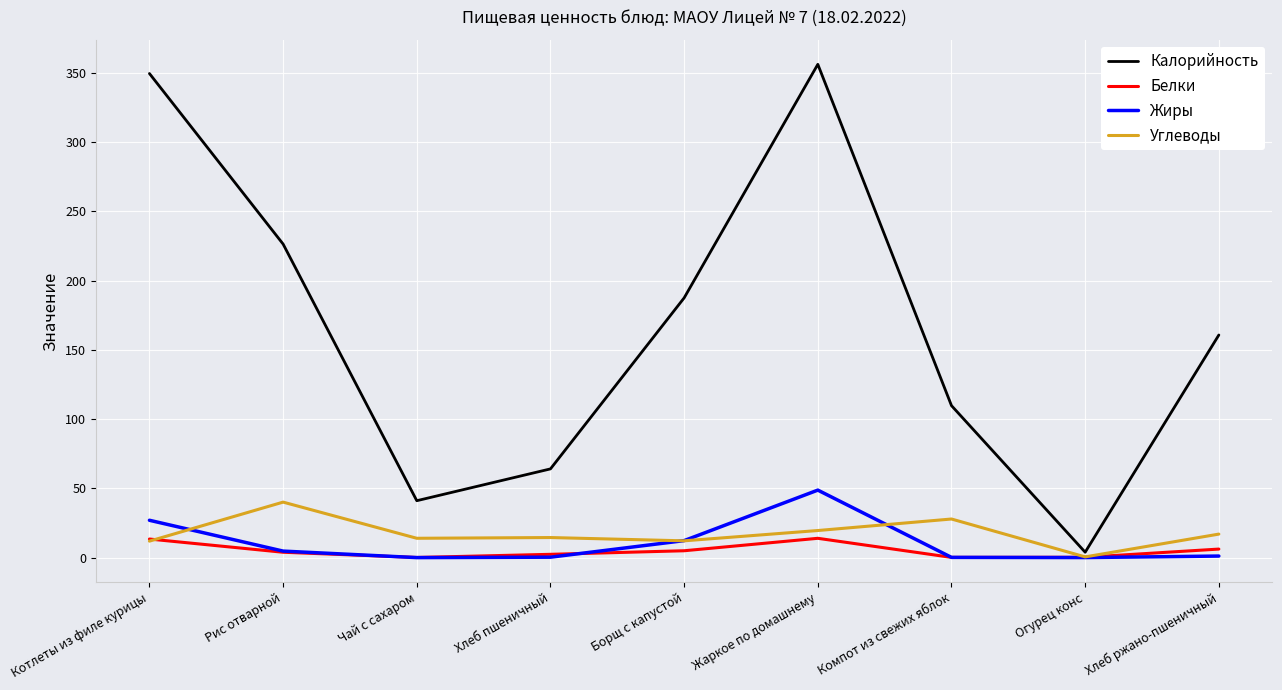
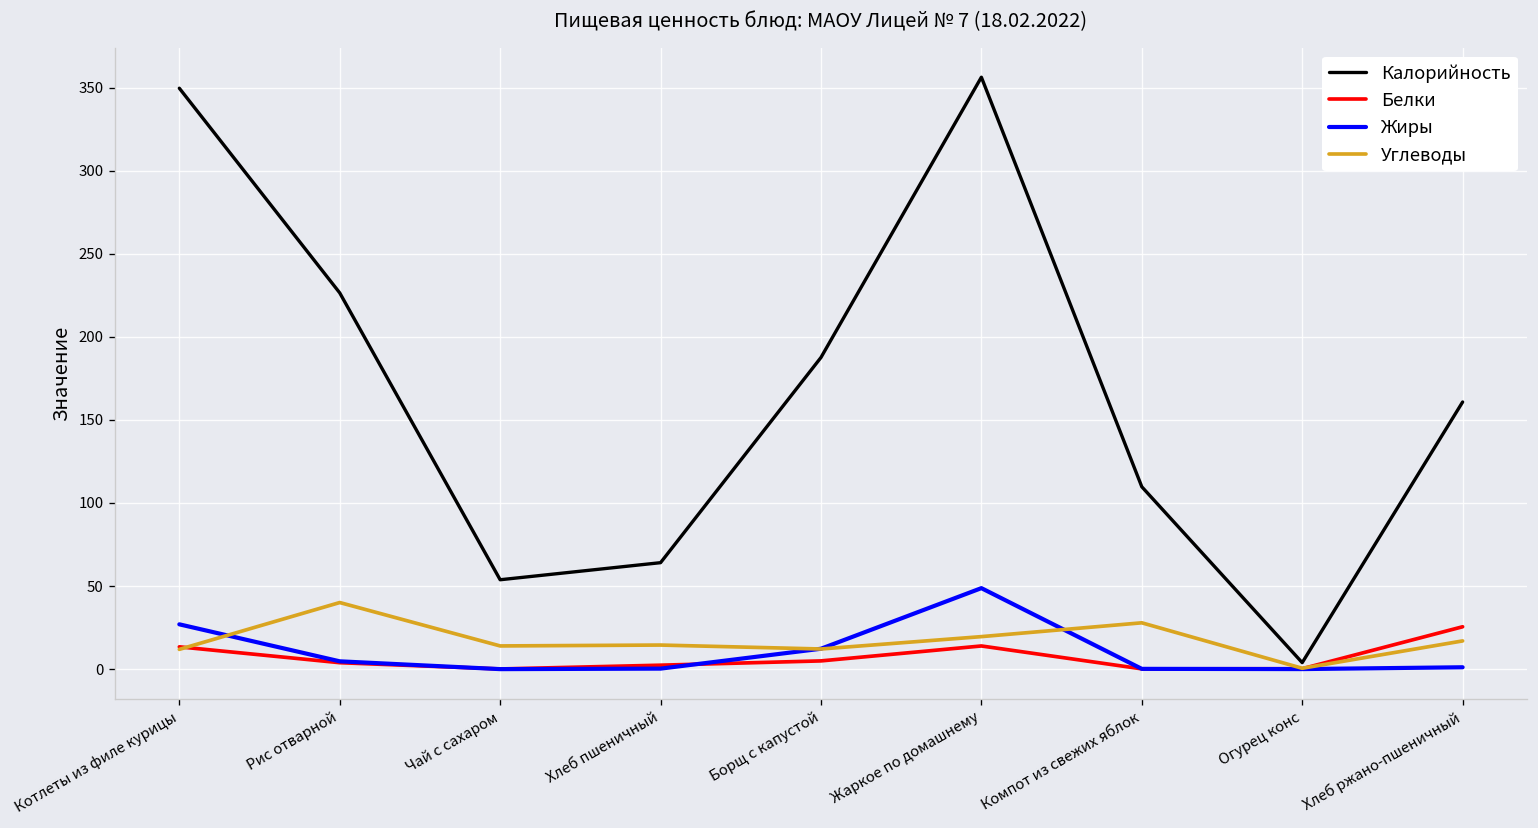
Калорийность, Чай с сахаром: 41 -> 54
Белки, Хлеб ржано-пшеничный: 6 -> 26
